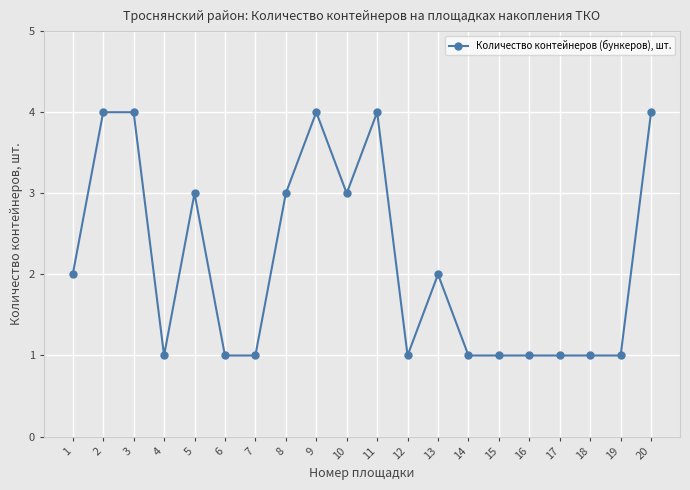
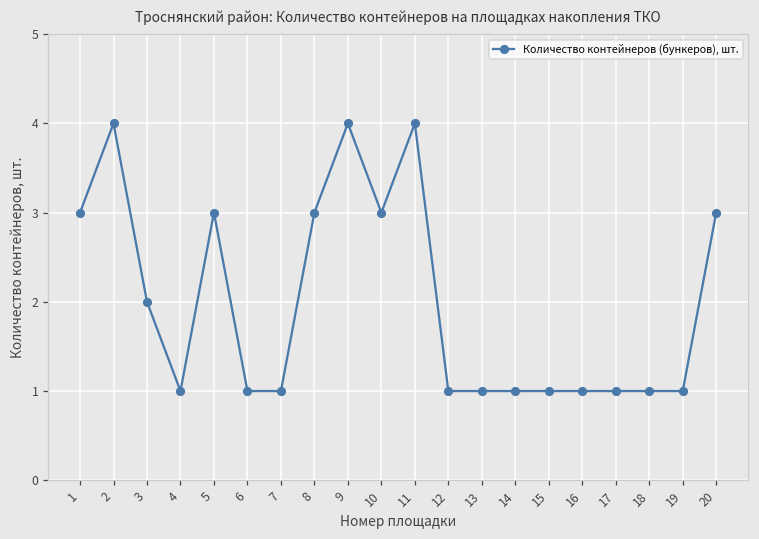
1: 2 -> 3
3: 4 -> 2
13: 2 -> 1
20: 4 -> 3
